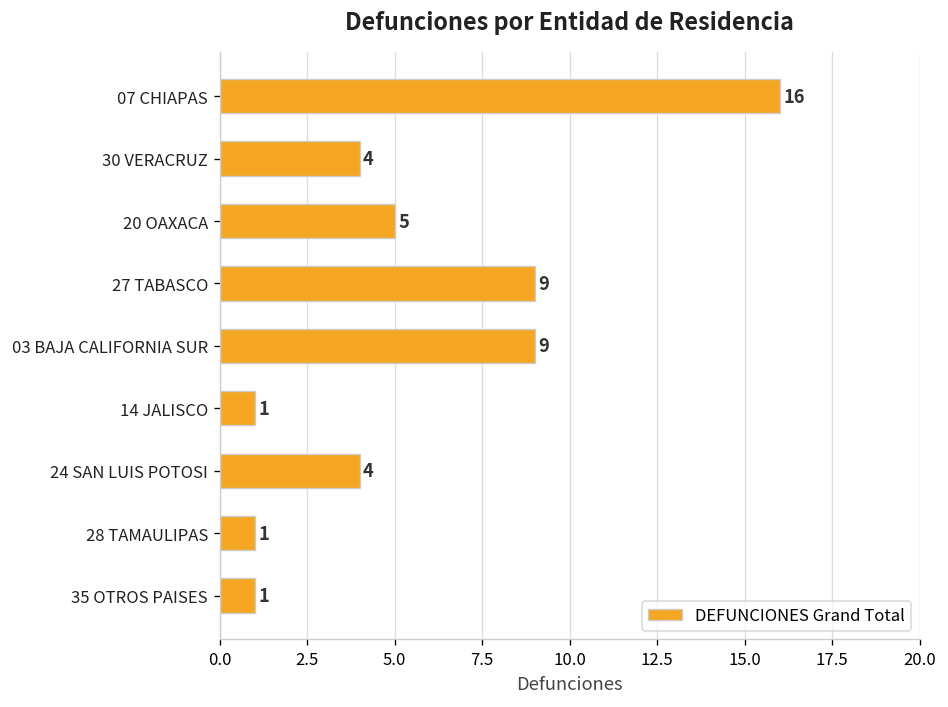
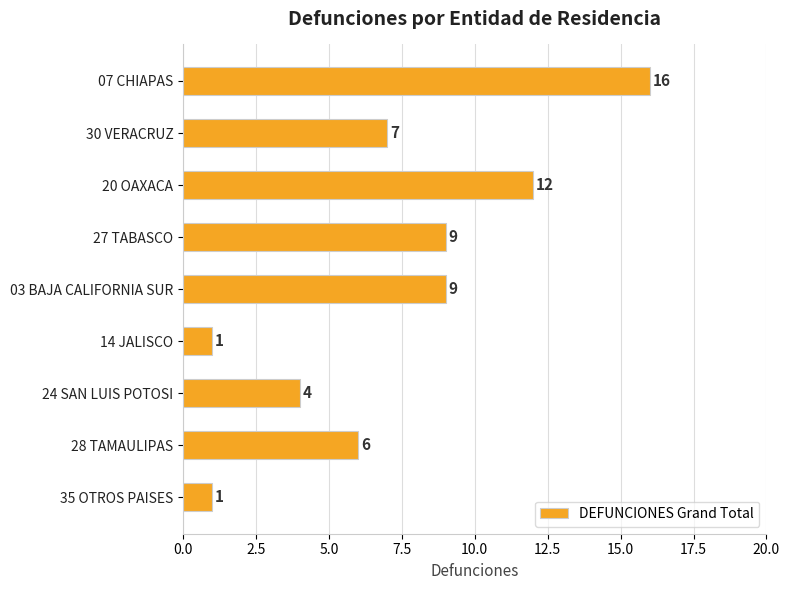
30 VERACRUZ: 4 -> 7
20 OAXACA: 5 -> 12
28 TAMAULIPAS: 1 -> 6
